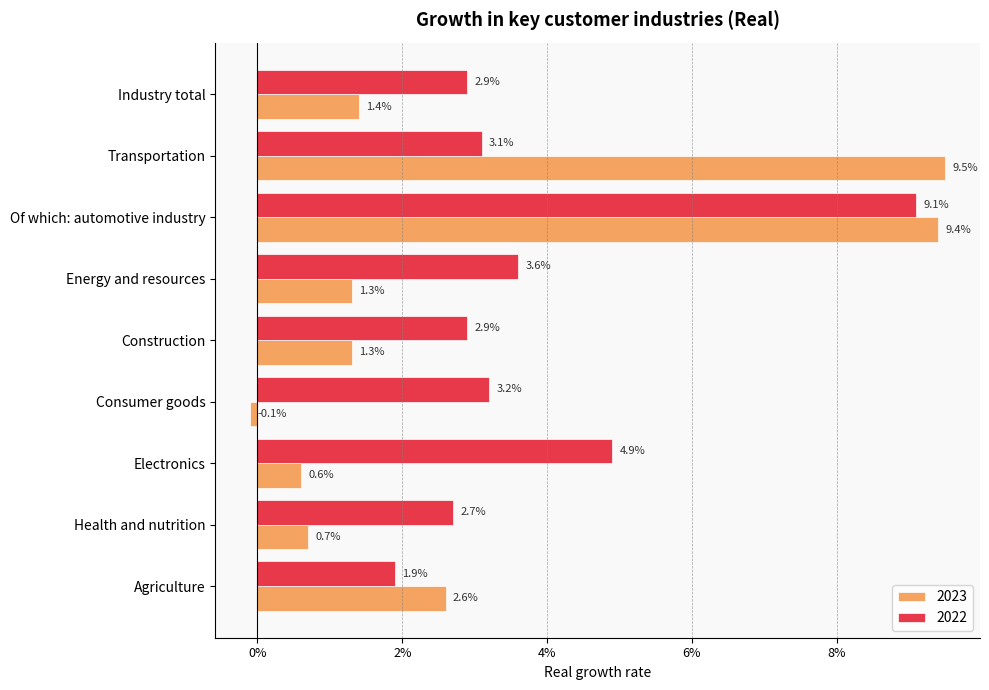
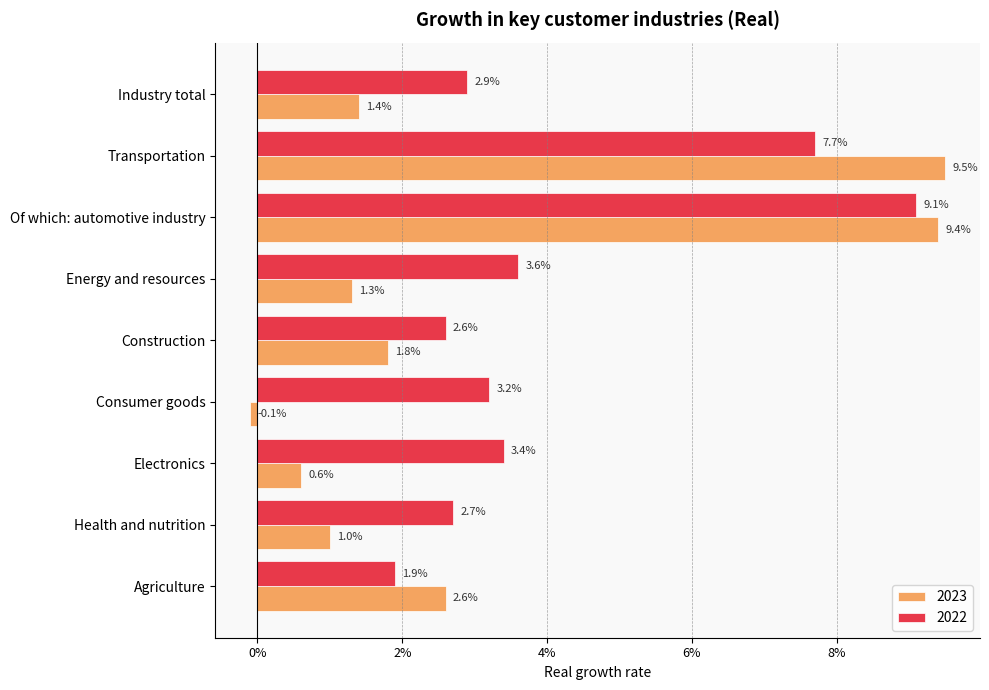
2022, Transportation: 3.1% -> 7.7%
2022, Construction: 2.9% -> 2.6%
2023, Construction: 1.3% -> 1.8%
2022, Electronics: 4.9% -> 3.4%
2023, Health and nutrition: 0.7% -> 1.0%
